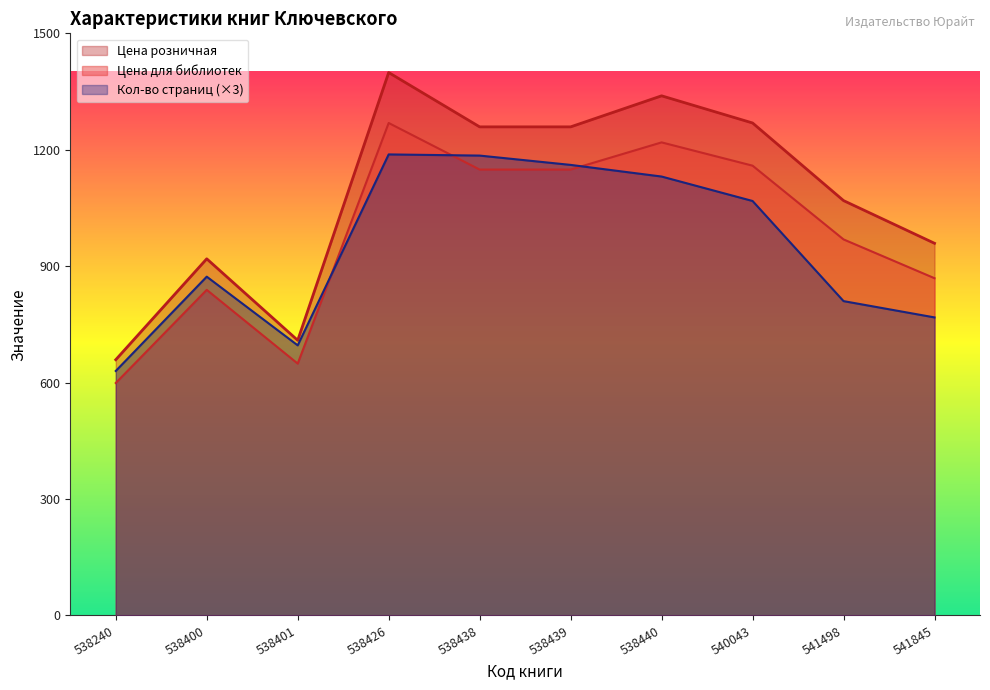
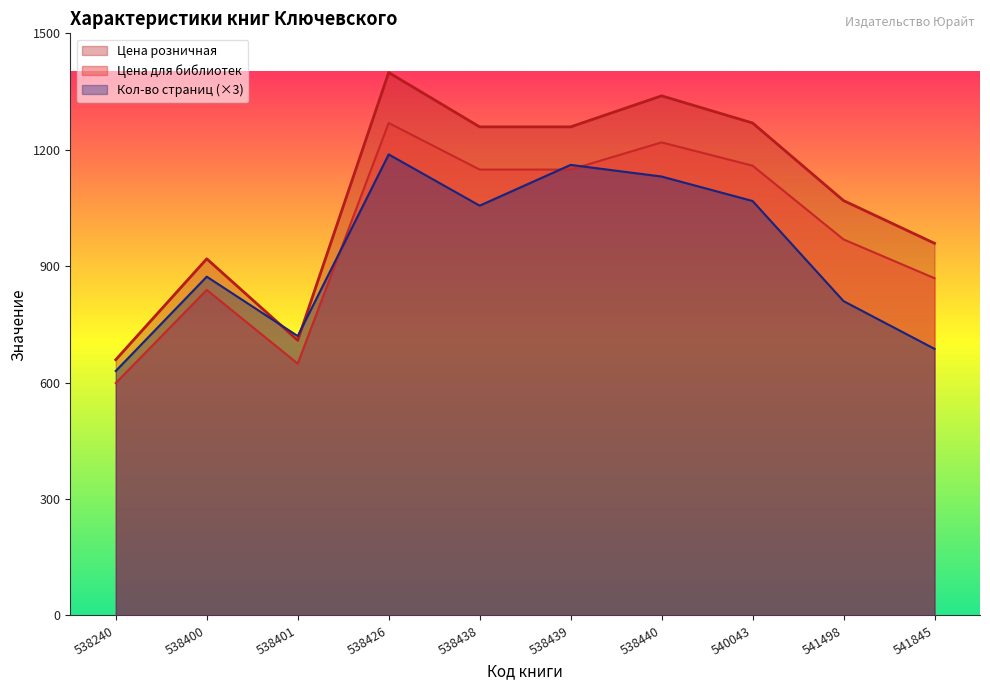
Кол-во страниц (×3), 538401: 700 -> 720
Кол-во страниц (×3), 538438: 1190 -> 1060
Кол-во страниц (×3), 541845: 770 -> 690
